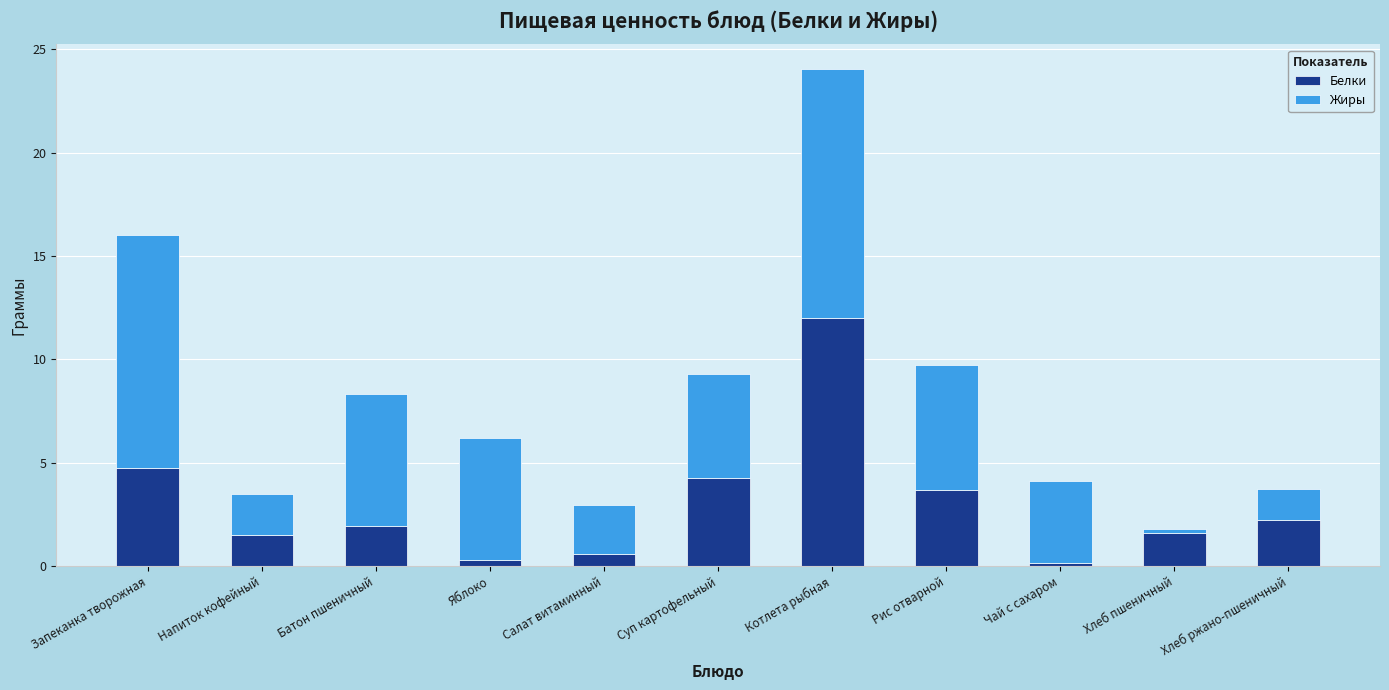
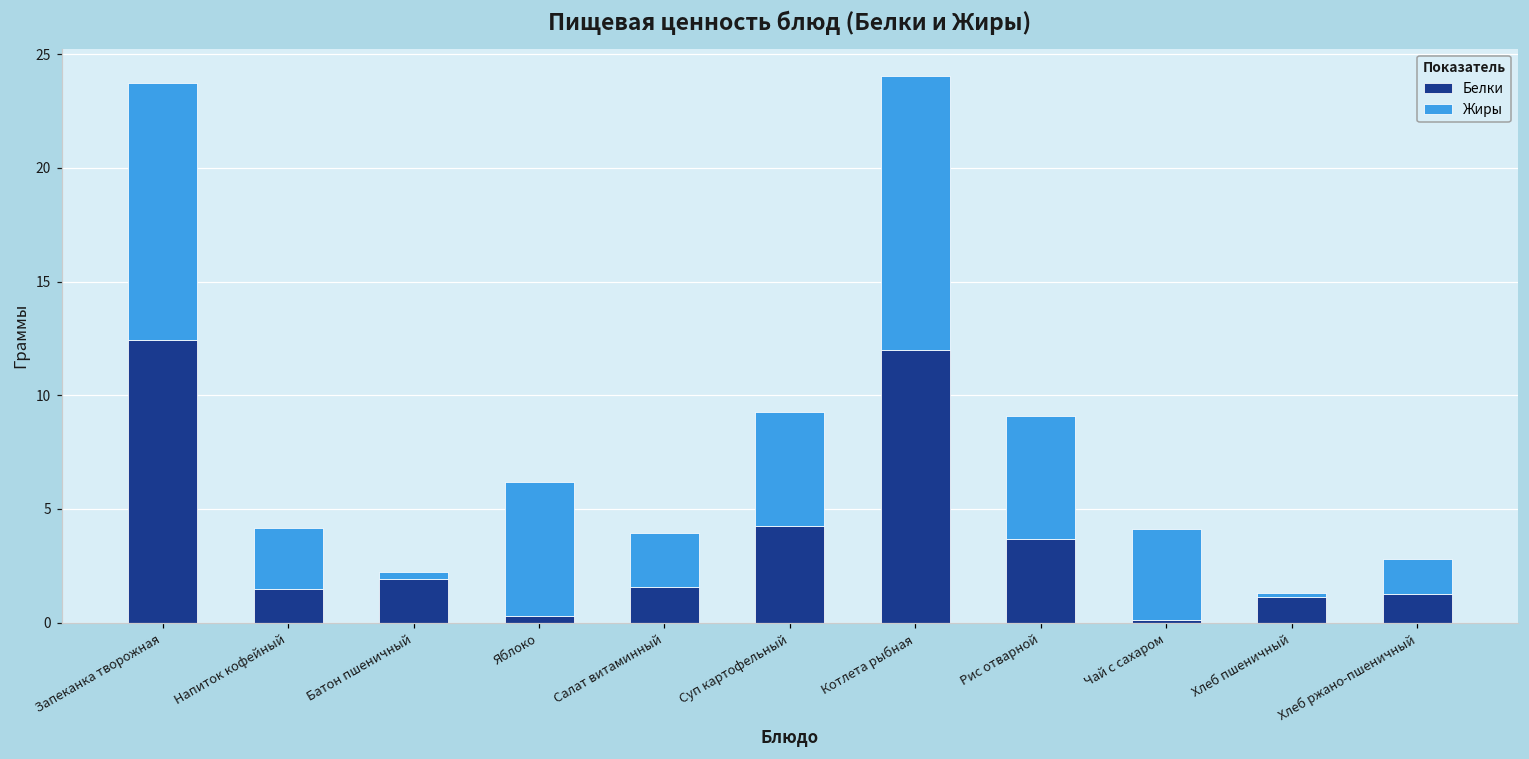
Белки, Запеканка творожная: 4.7 -> 12.5
Жиры, Напиток кофейный: 2.0 -> 2.7
Жиры, Батон пшеничный: 6.4 -> 0.3
Белки, Салат витаминный: 0.6 -> 1.6
Жиры, Рис отварной: 6.1 -> 5.4
Белки, Хлеб пшеничный: 1.6 -> 1.1
Белки, Хлеб ржано-пшеничный: 2.2 -> 1.3
